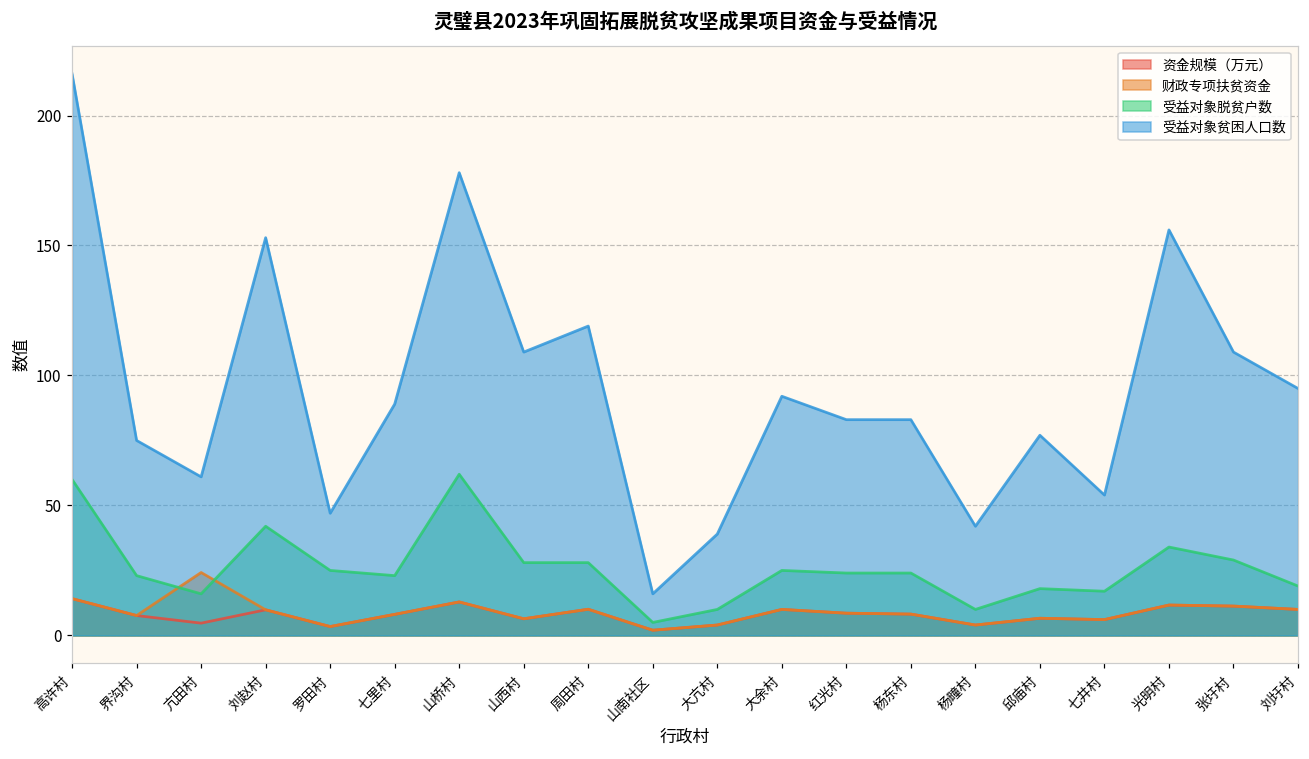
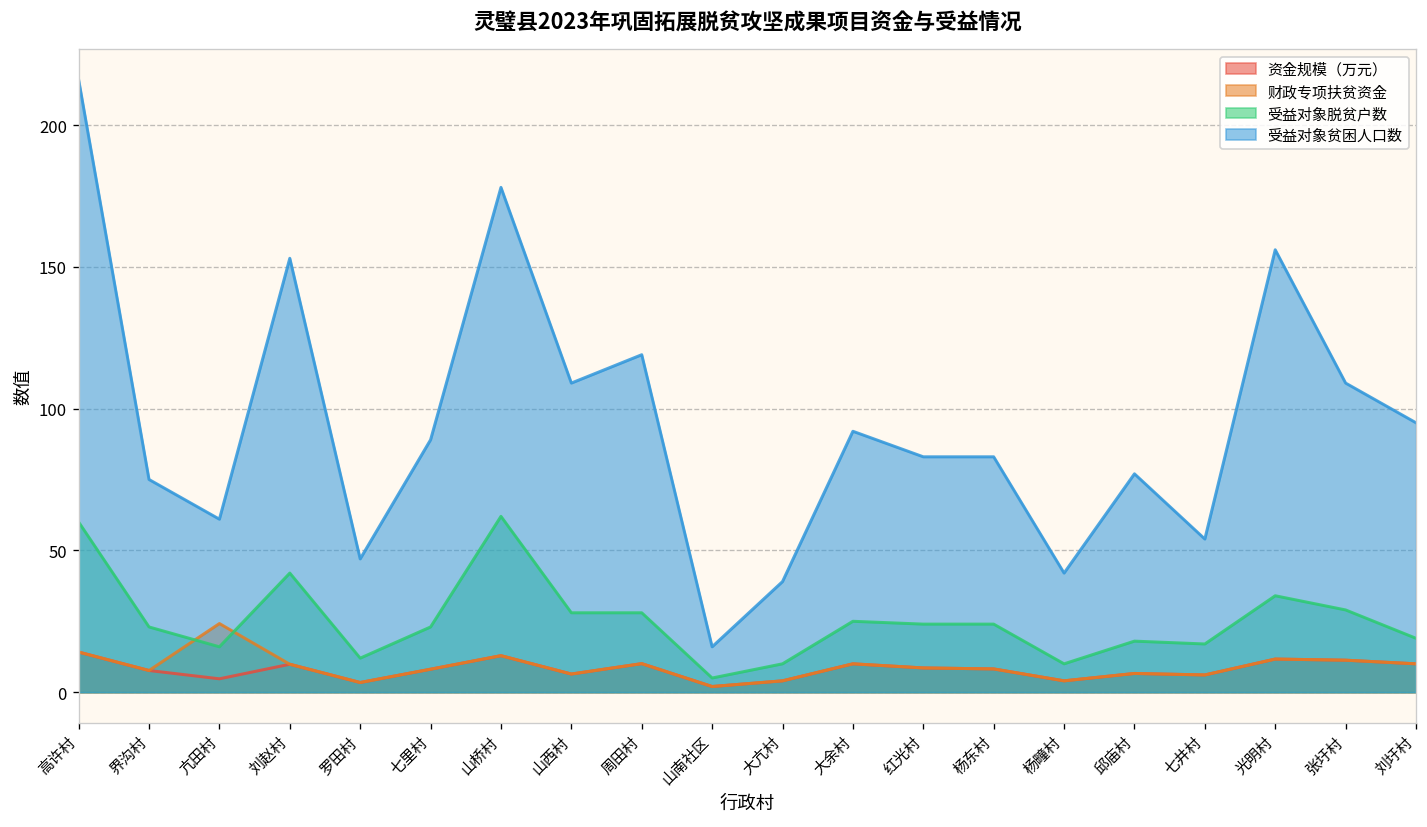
受益对象脱贫户数, 罗田村: 25 -> 12
